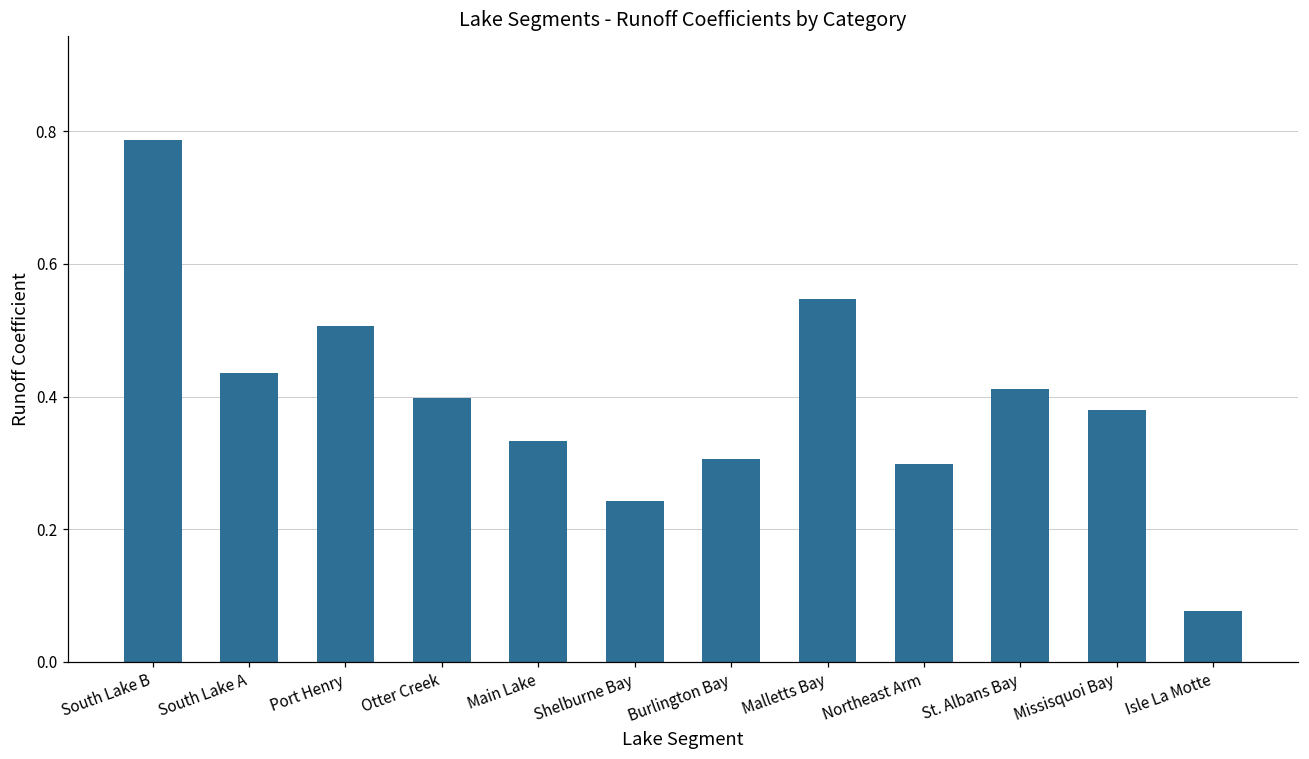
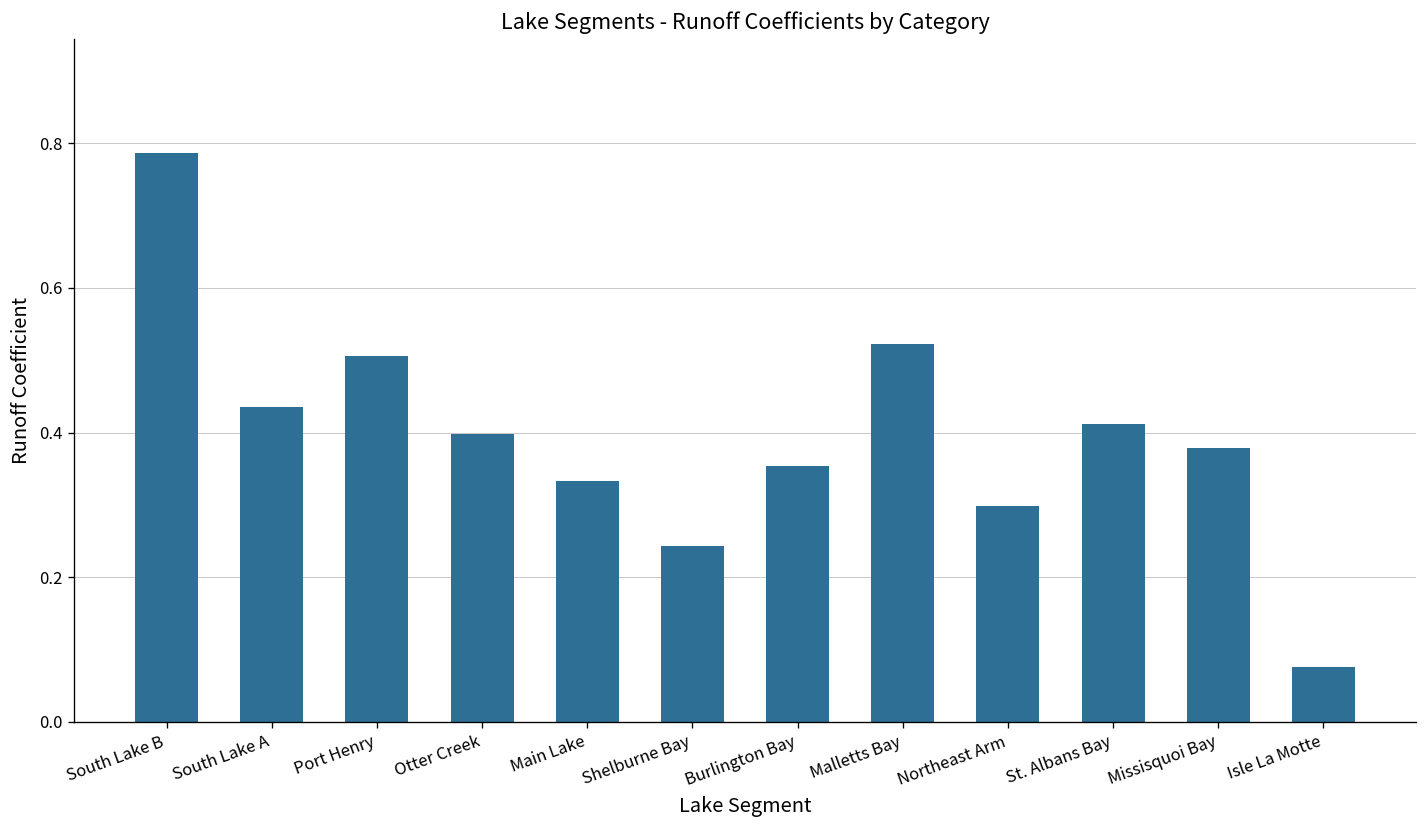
Burlington Bay: 0.31 -> 0.35
Malletts Bay: 0.55 -> 0.52
